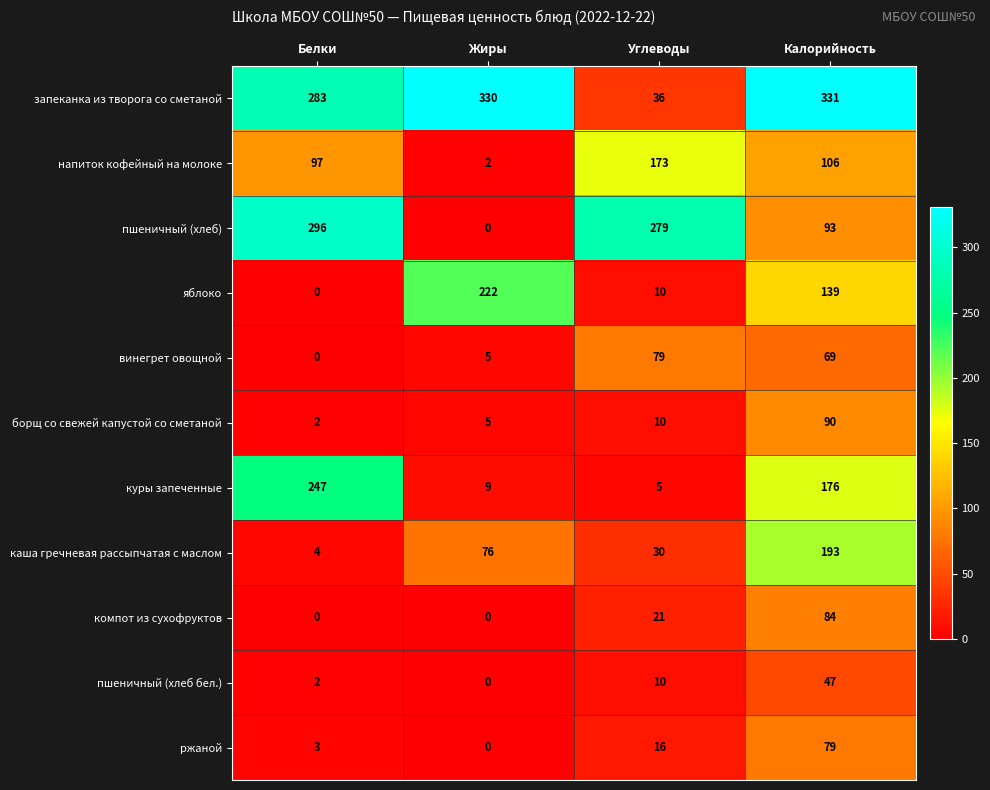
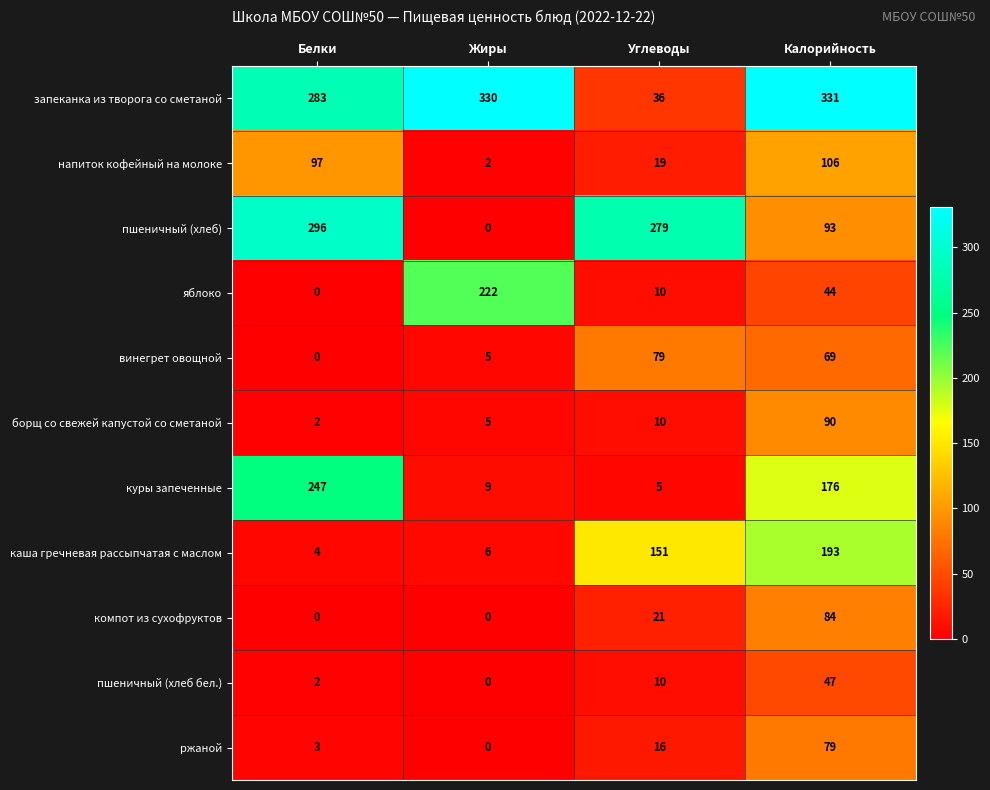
напиток кофейный на молоке, Углеводы: 173 -> 19
яблоко, Калорийность: 139 -> 44
каша гречневая рассыпчатая с маслом, Жиры: 76 -> 6
каша гречневая рассыпчатая с маслом, Углеводы: 30 -> 151
